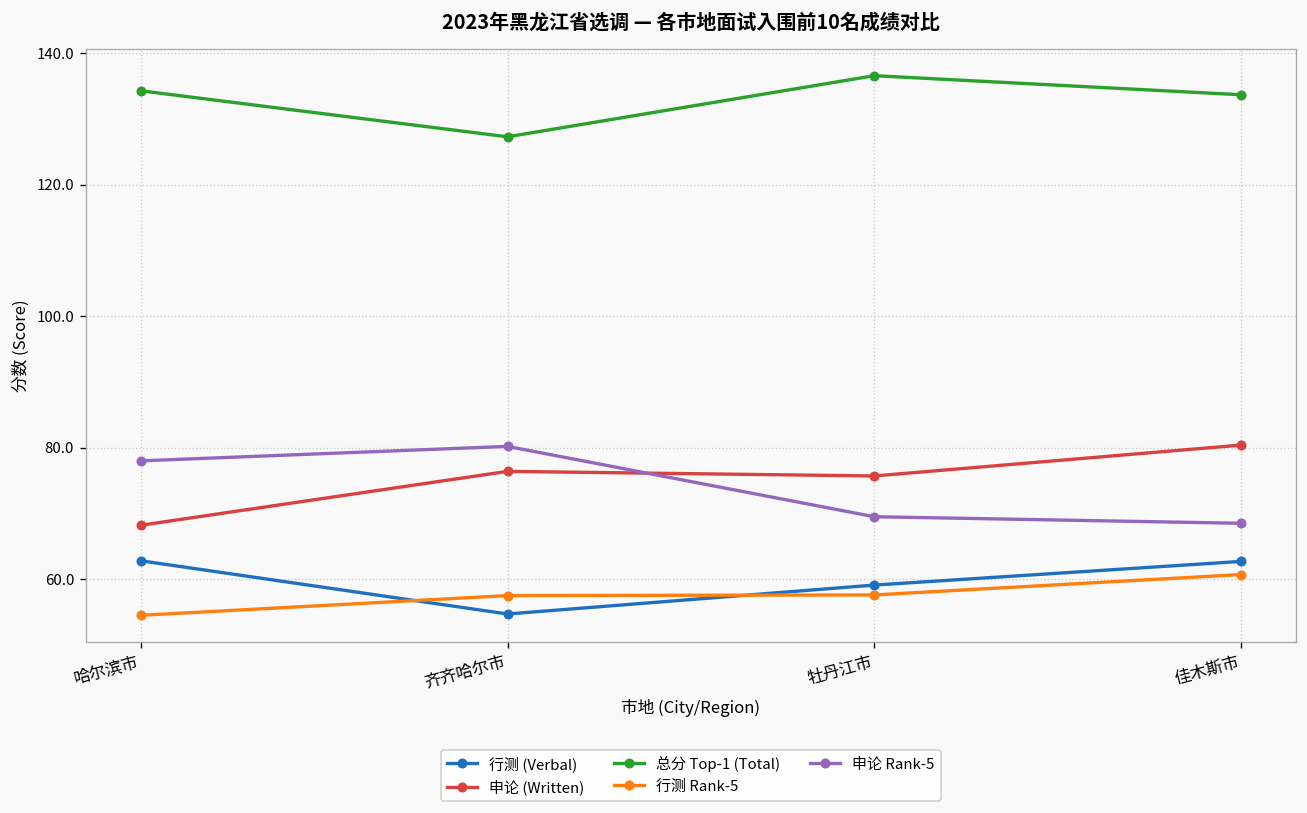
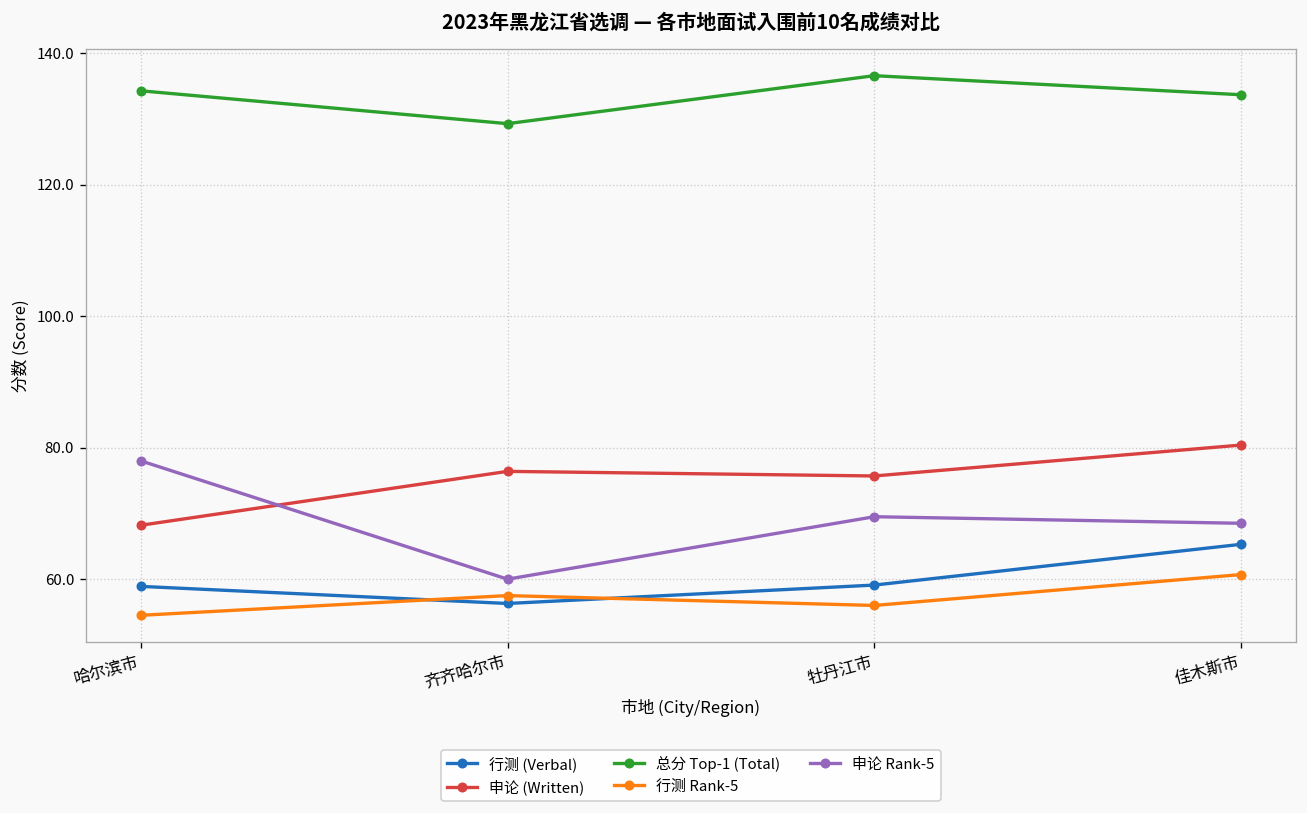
行测 (Verbal), 哈尔滨市: 63 -> 59
行测 (Verbal), 齐齐哈尔市: 55 -> 56
总分 Top-1 (Total), 齐齐哈尔市: 127 -> 129
申论 Rank-5, 齐齐哈尔市: 80 -> 60
行测 Rank-5, 牡丹江市: 58 -> 56
行测 (Verbal), 佳木斯市: 63 -> 65
